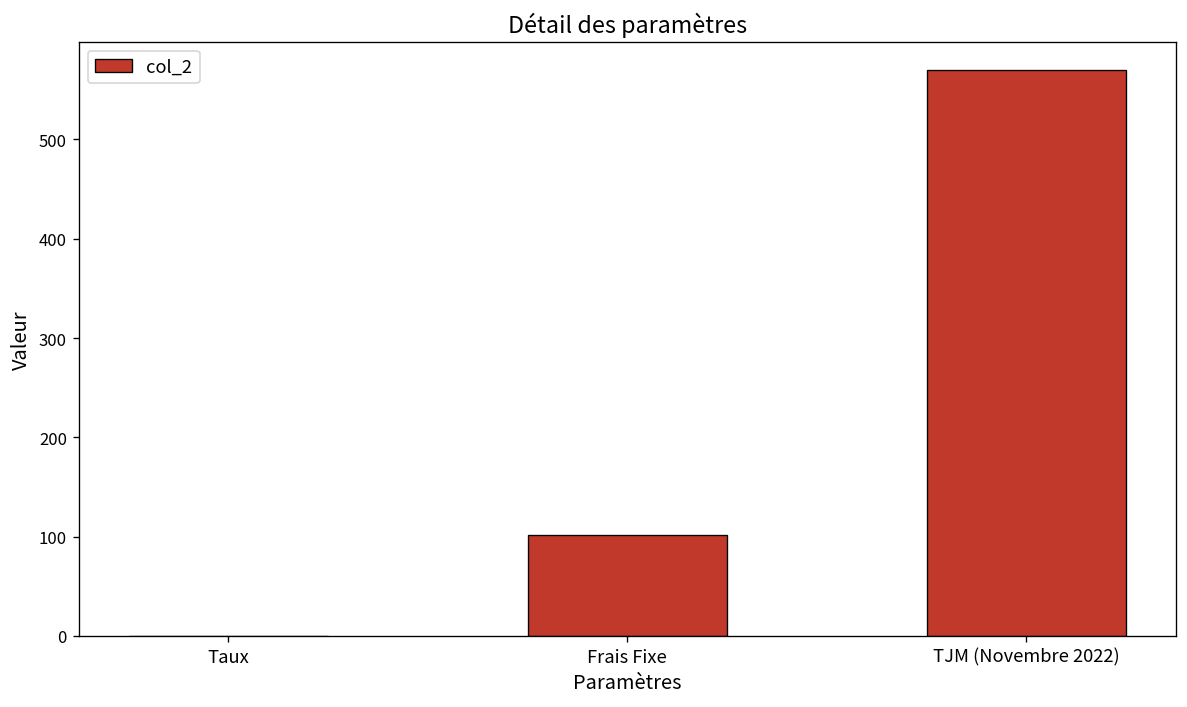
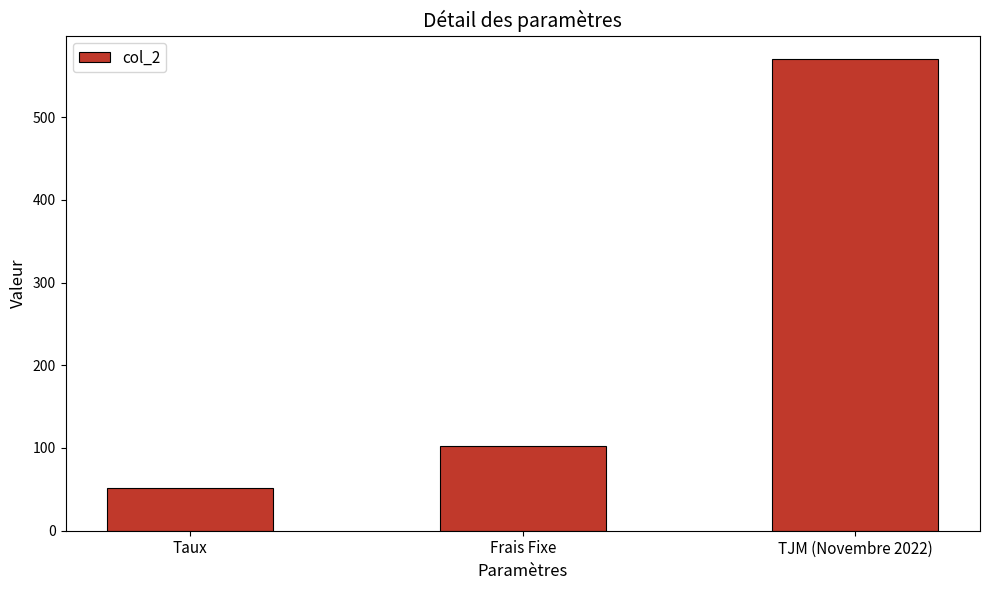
Taux: 0 -> 50
